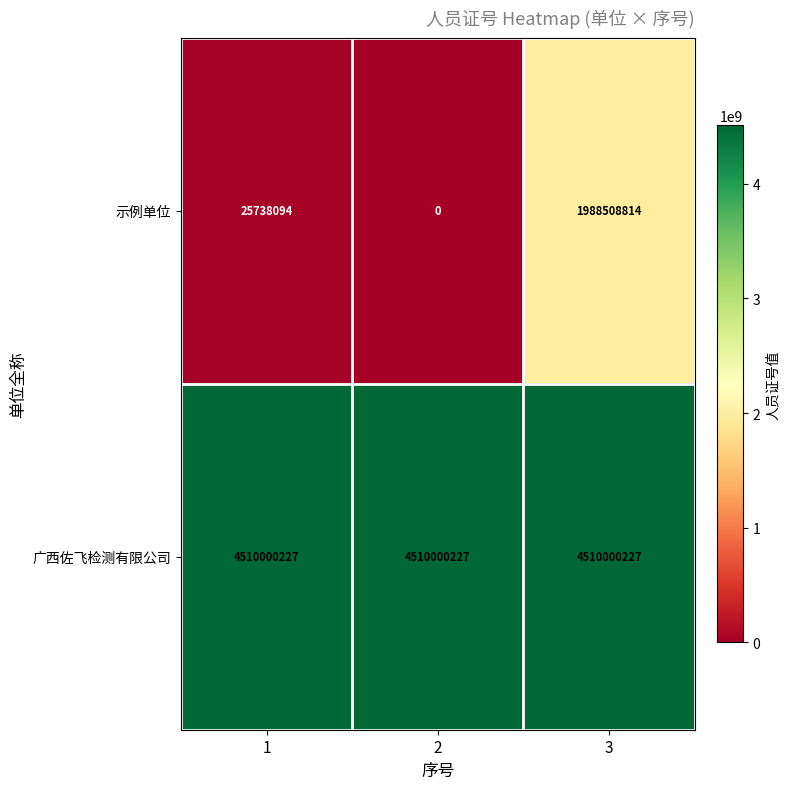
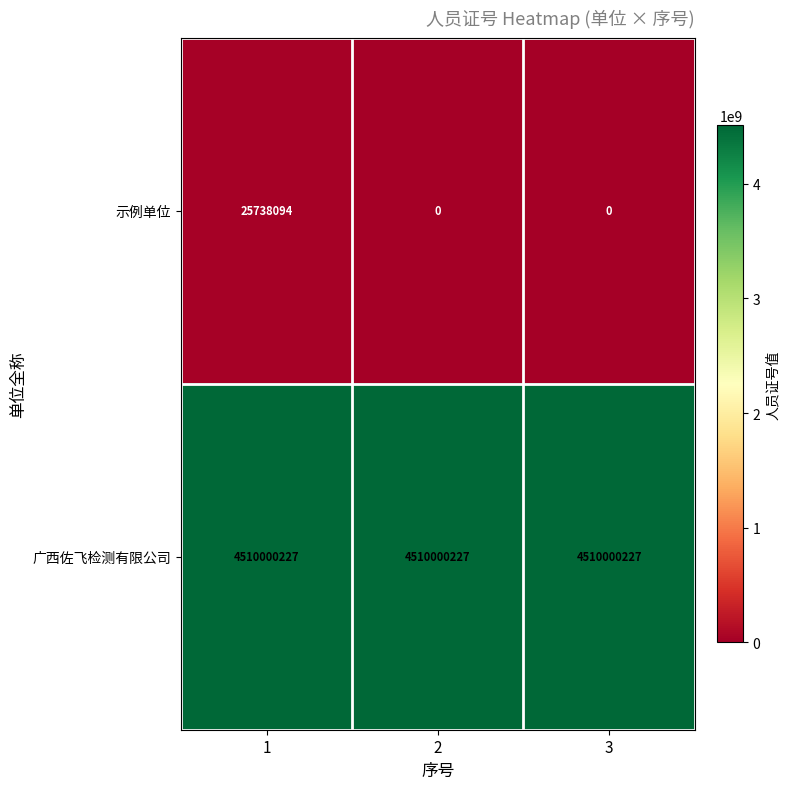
示例单位, 3: 1988508814 -> 0
